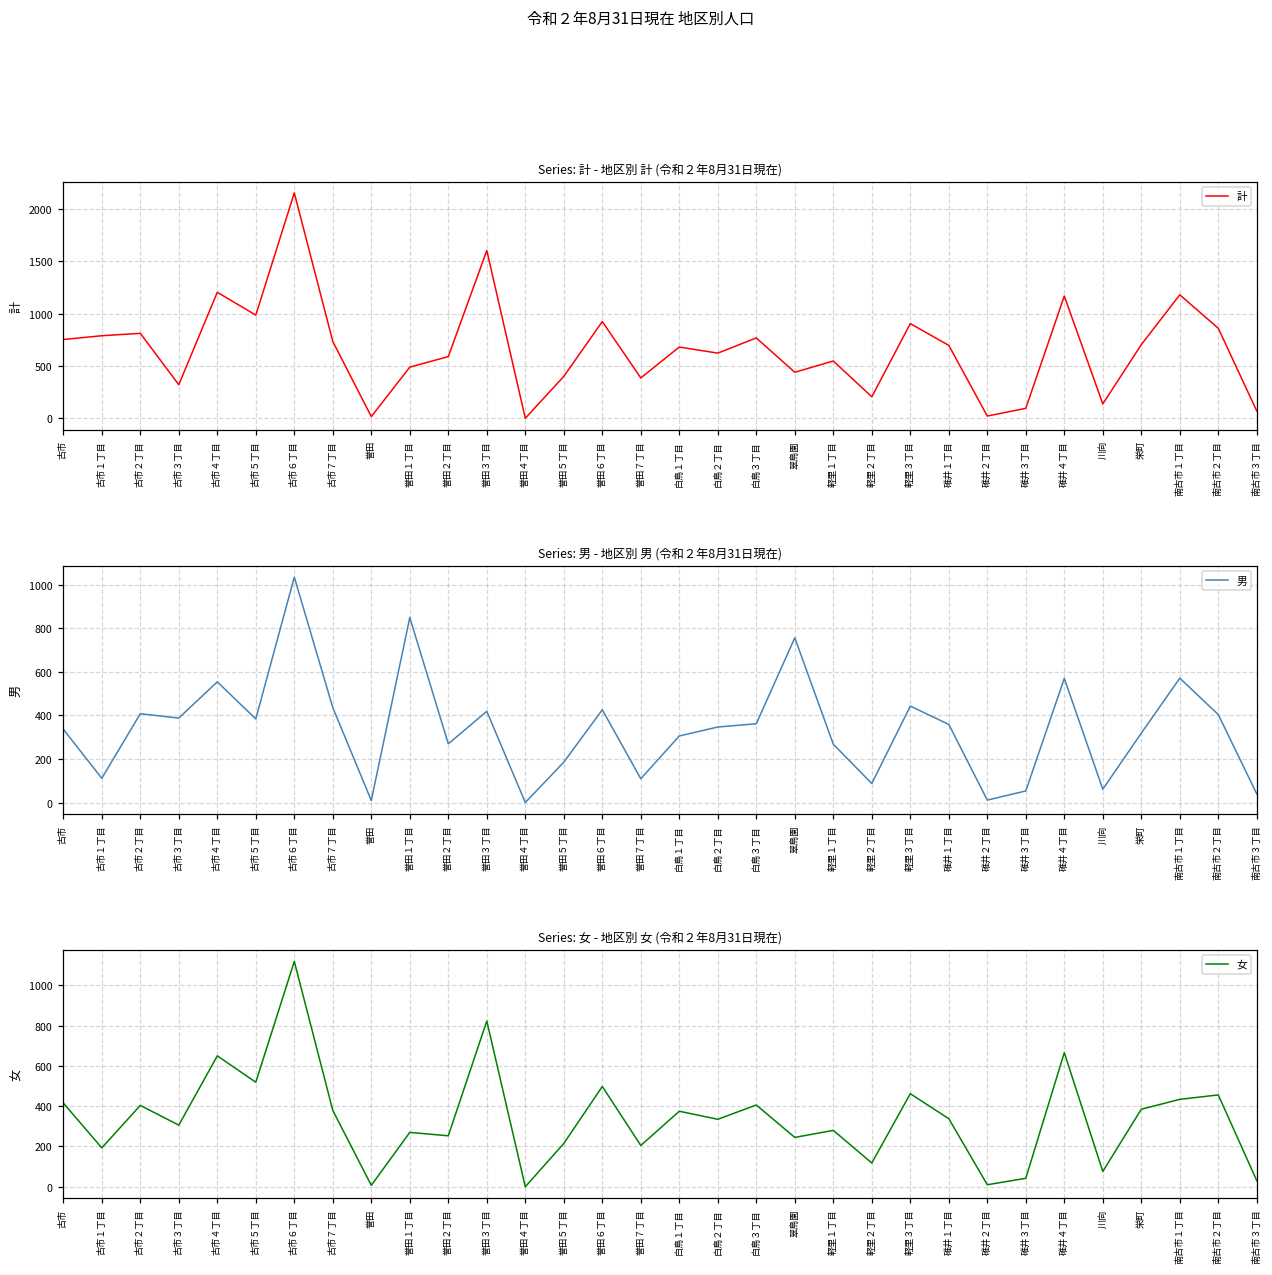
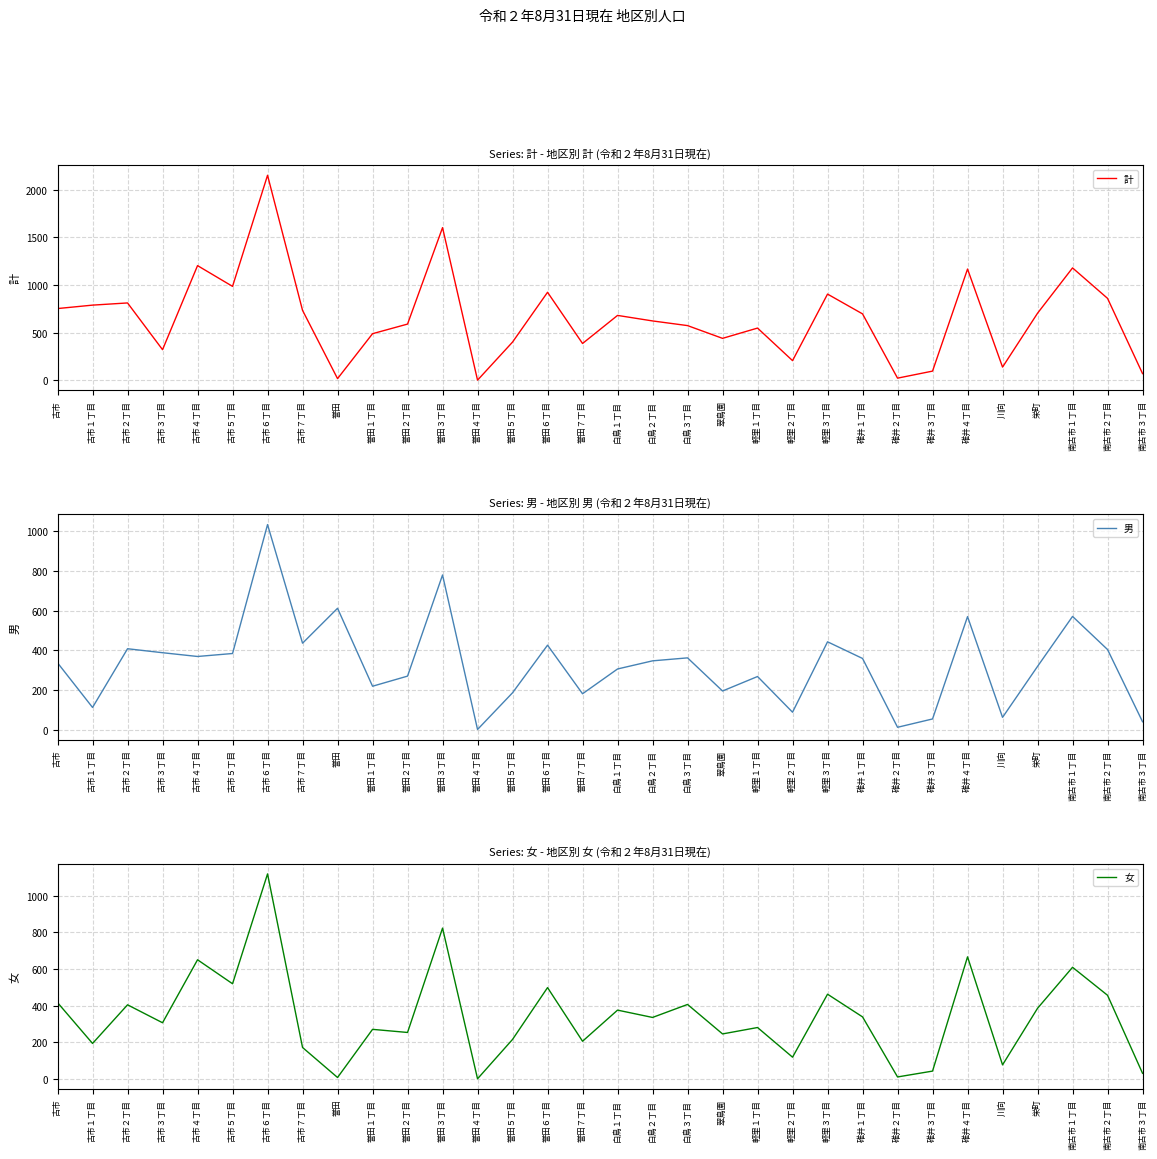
Series: 計 - 地区別 計 (令和２年8月31日現在), 白鳥３丁目: 800 -> 600
Series: 男 - 地区別 男 (令和２年8月31日現在), 古市４丁目: 550 -> 370
Series: 男 - 地区別 男 (令和２年8月31日現在), 誉田: 10 -> 610
Series: 男 - 地区別 男 (令和２年8月31日現在), 誉田１丁目: 850 -> 220
Series: 男 - 地区別 男 (令和２年8月31日現在), 誉田３丁目: 420 -> 780
Series: 男 - 地区別 男 (令和２年8月31日現在), 誉田７丁目: 110 -> 180
Series: 男 - 地区別 男 (令和２年8月31日現在), 翠鳥園: 760 -> 200
Series: 女 - 地区別 女 (令和２年8月31日現在), 古市７丁目: 380 -> 170
Series: 女 - 地区別 女 (令和２年8月31日現在), 南古市１丁目: 430 -> 610
